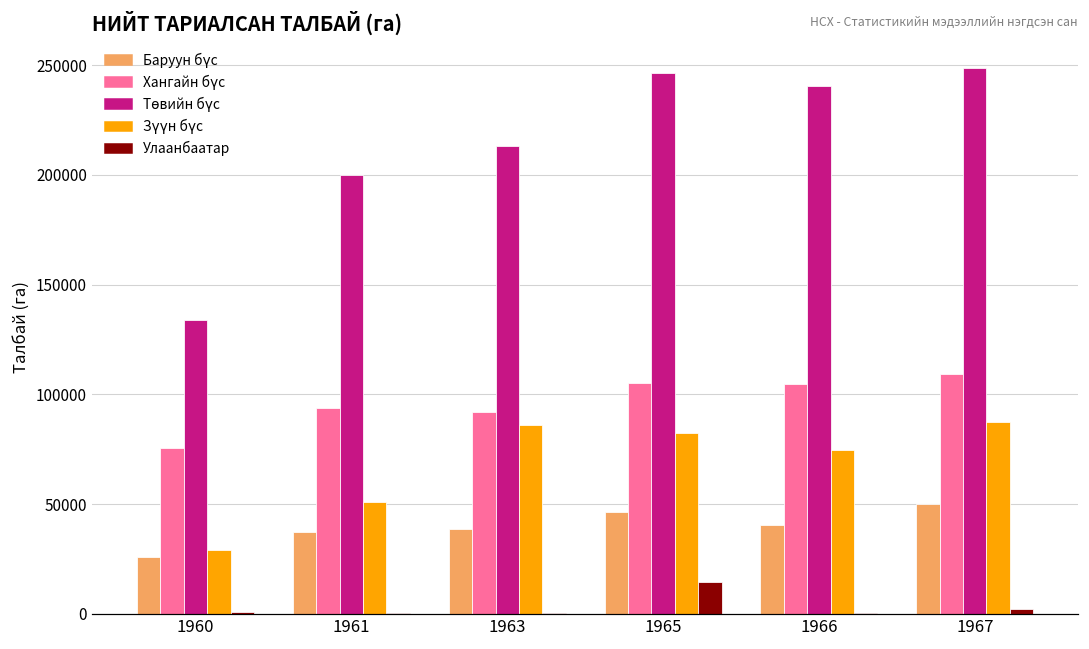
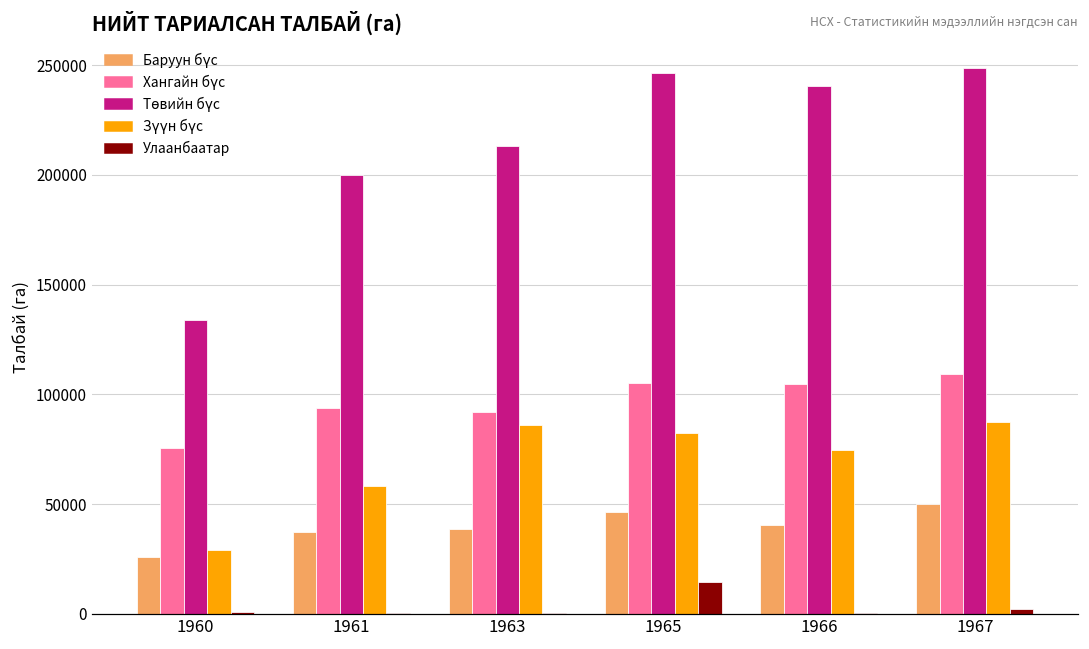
Зүүн бүс, 1961: 51000 -> 58000
